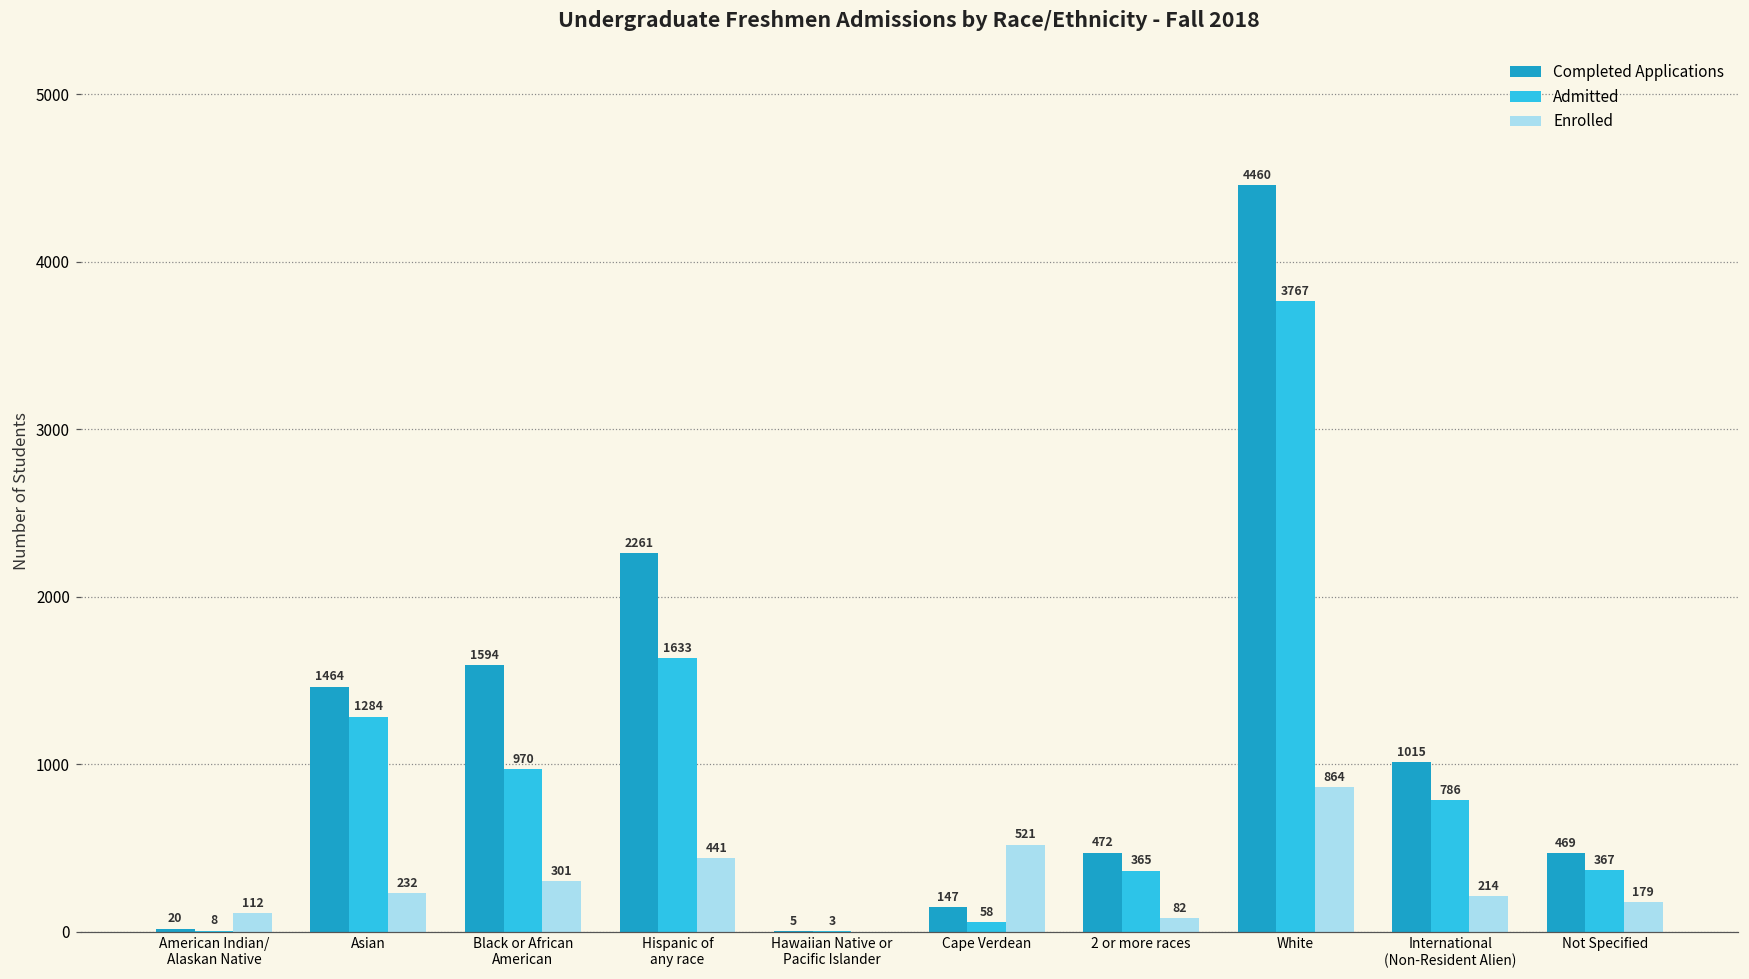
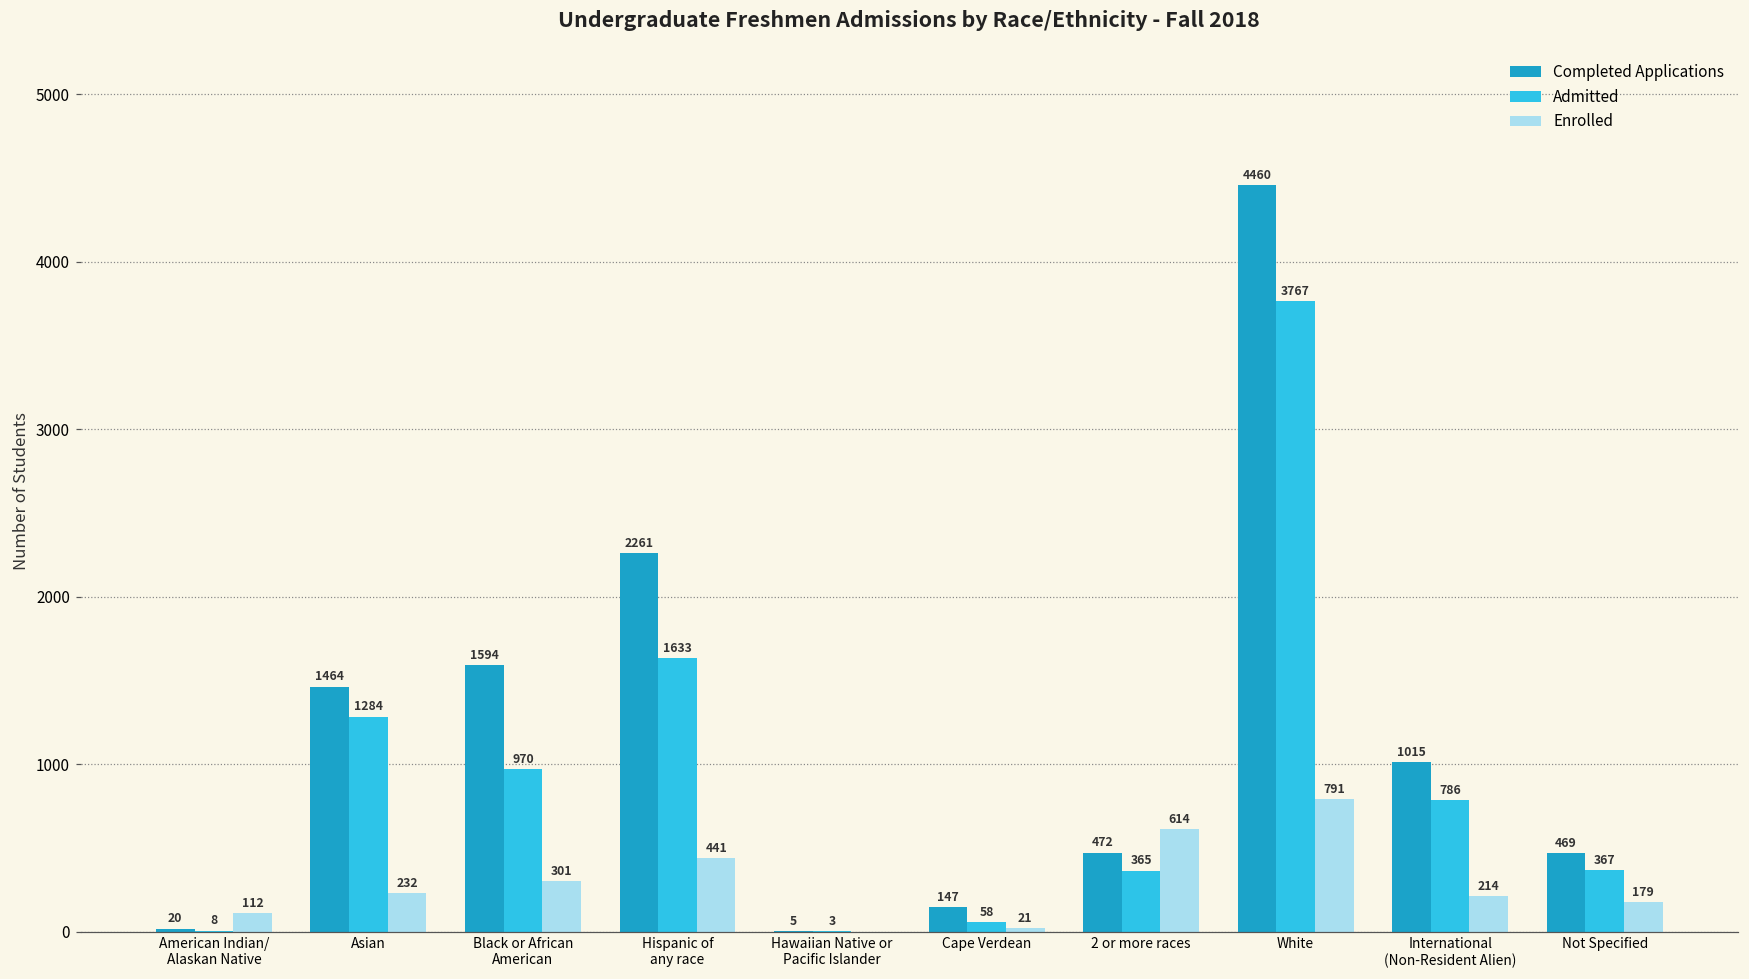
Enrolled, Cape Verdean: 521 -> 21
Enrolled, 2 or more races: 82 -> 614
Enrolled, White: 864 -> 791
